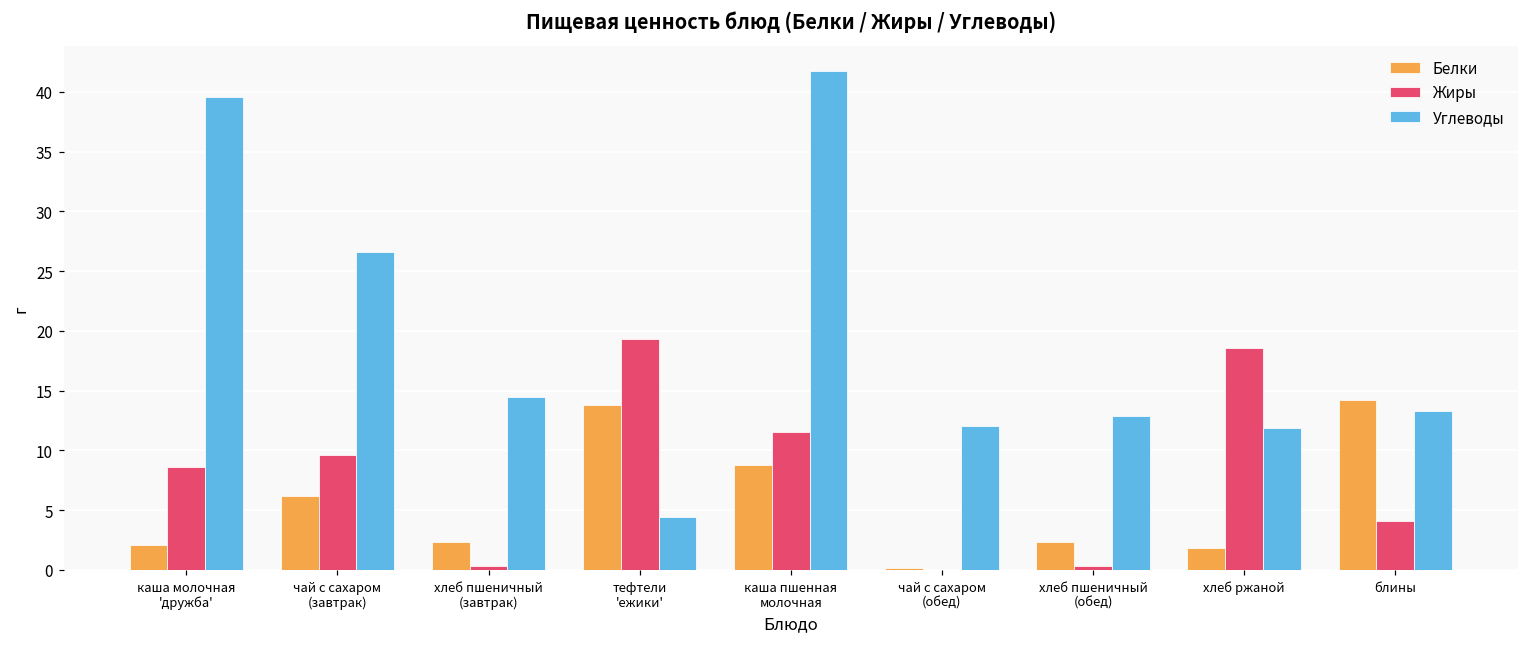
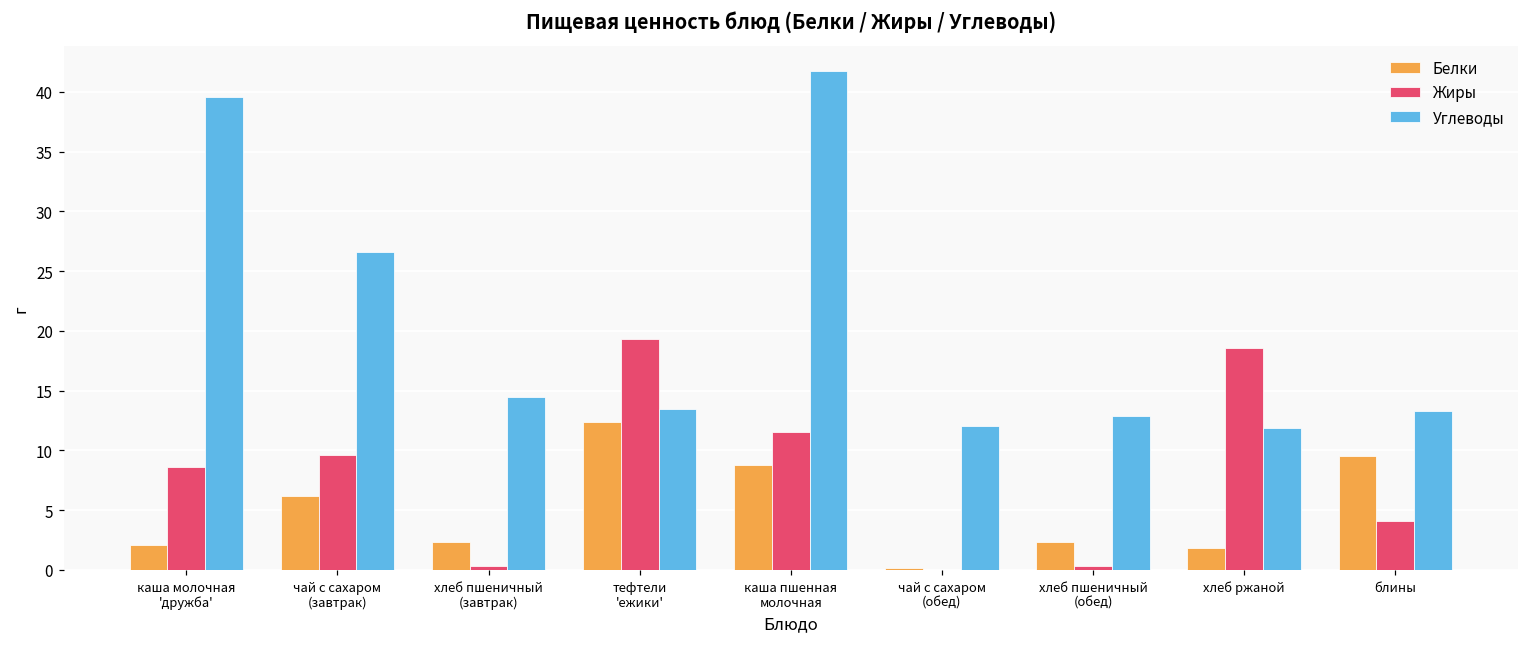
Белки, тефтели 'ежики': 13.8 -> 12.4
Углеводы, тефтели 'ежики': 4.5 -> 13.5
Белки, блины: 14.2 -> 9.6
